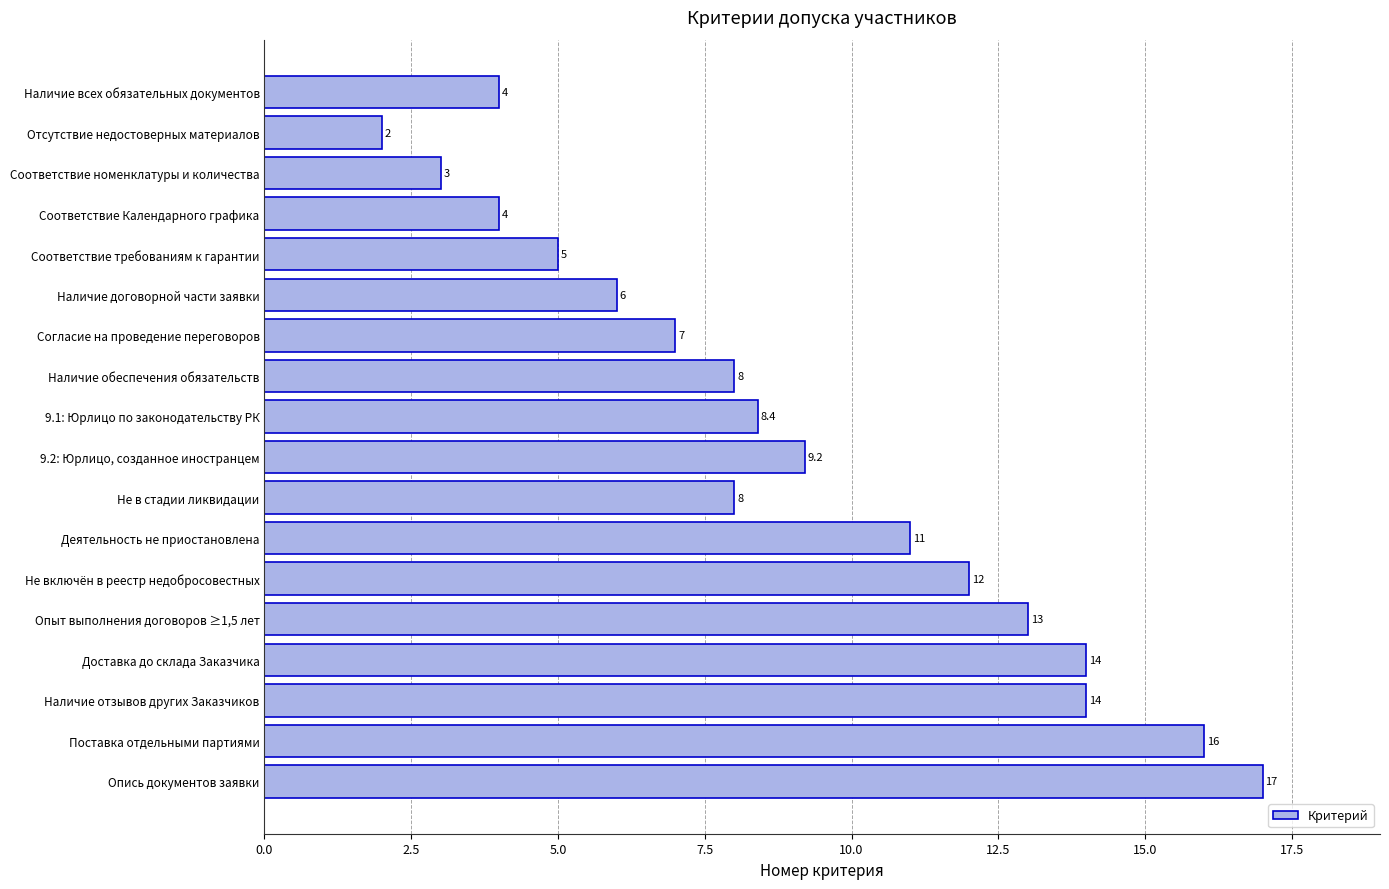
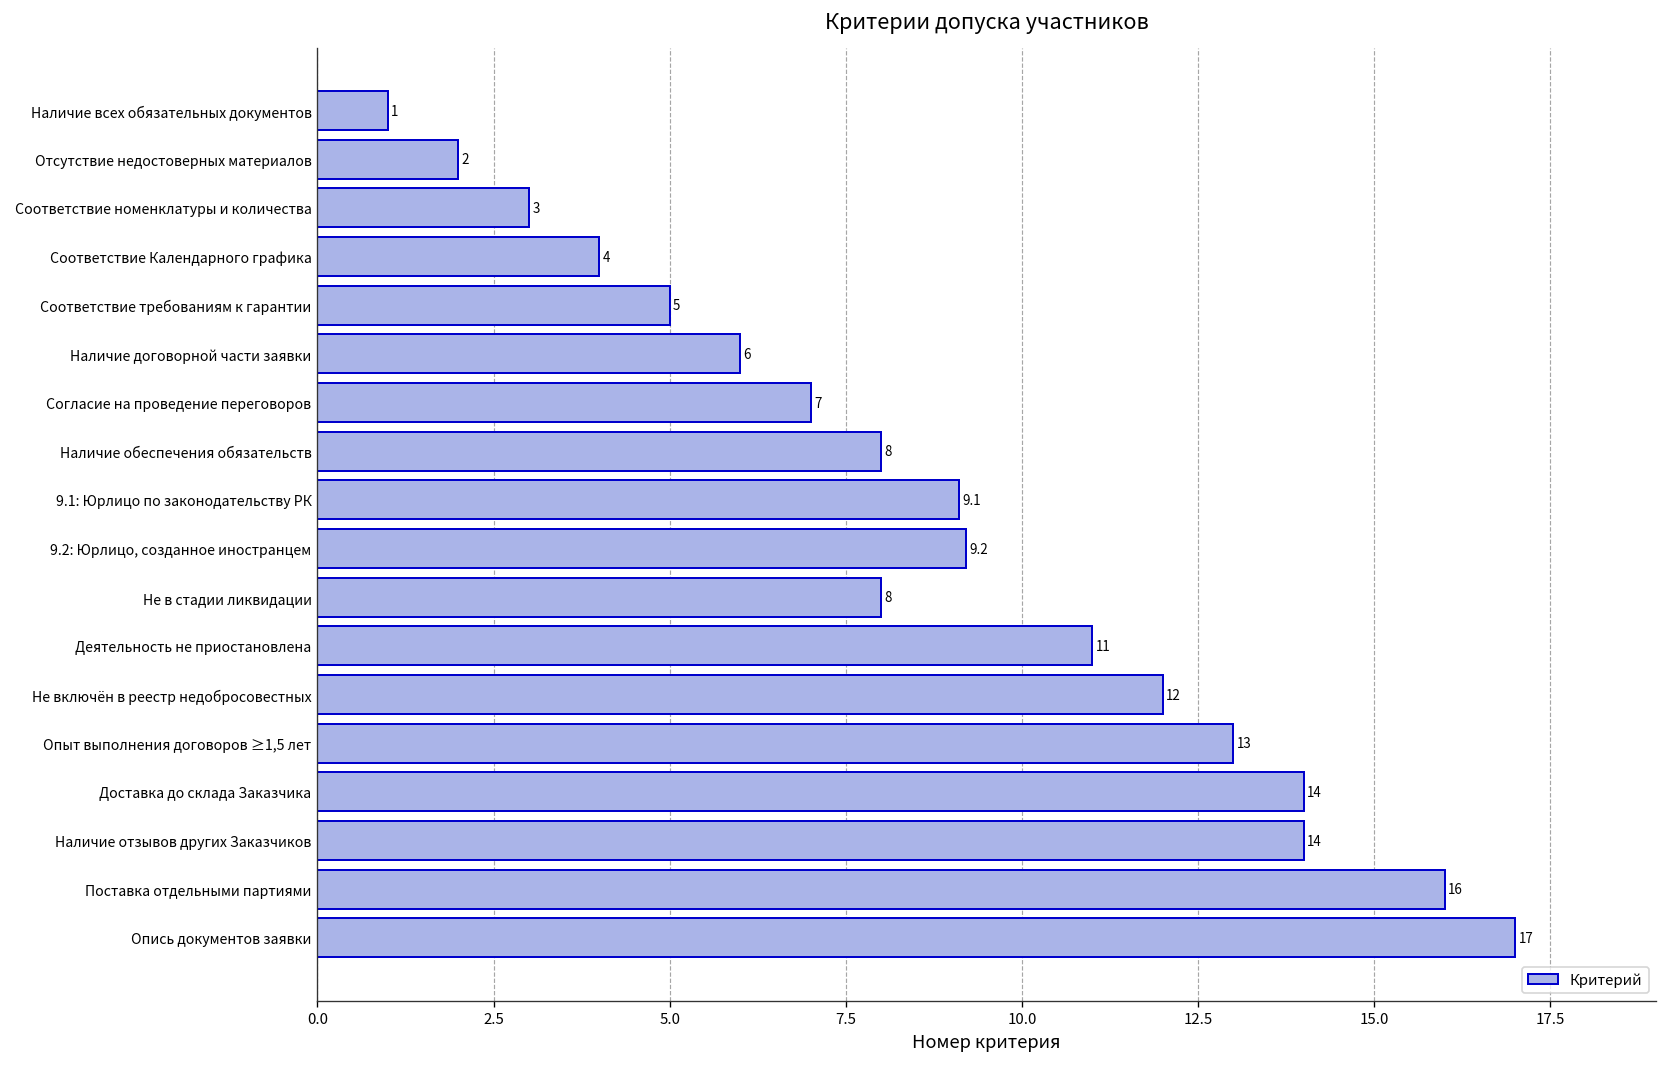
Наличие всех обязательных документов: 4 -> 1
9.1: Юрлицо по законодательству РК: 8.4 -> 9.1
